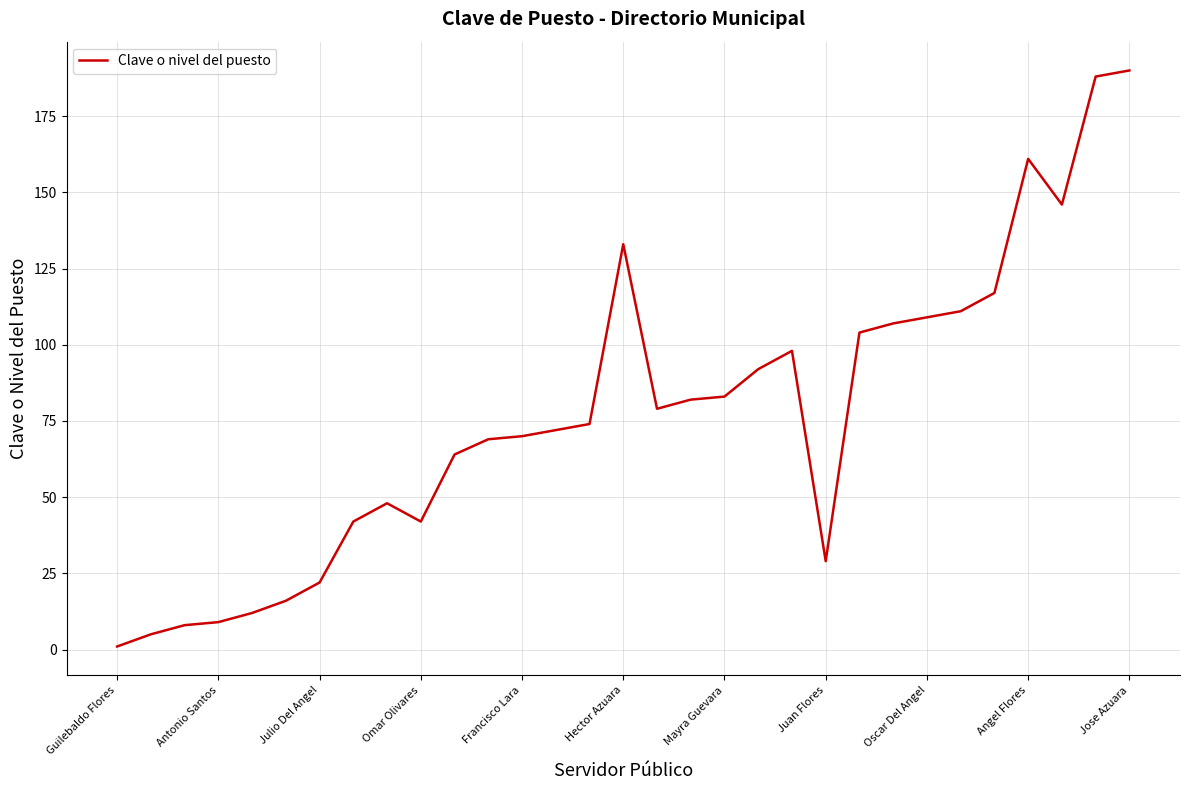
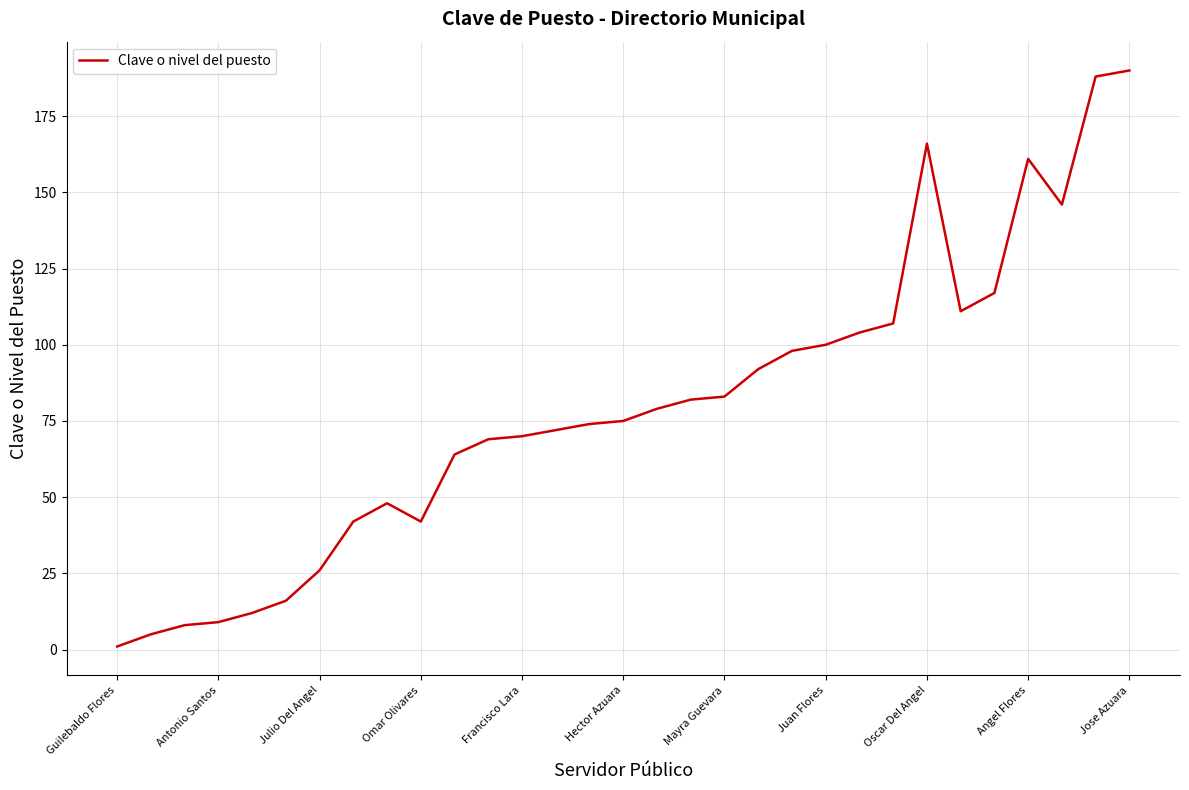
Julio Del Angel: 22 -> 26
Hector Azuara: 133 -> 75
Juan Flores: 29 -> 100
Oscar Del Angel: 109 -> 166
